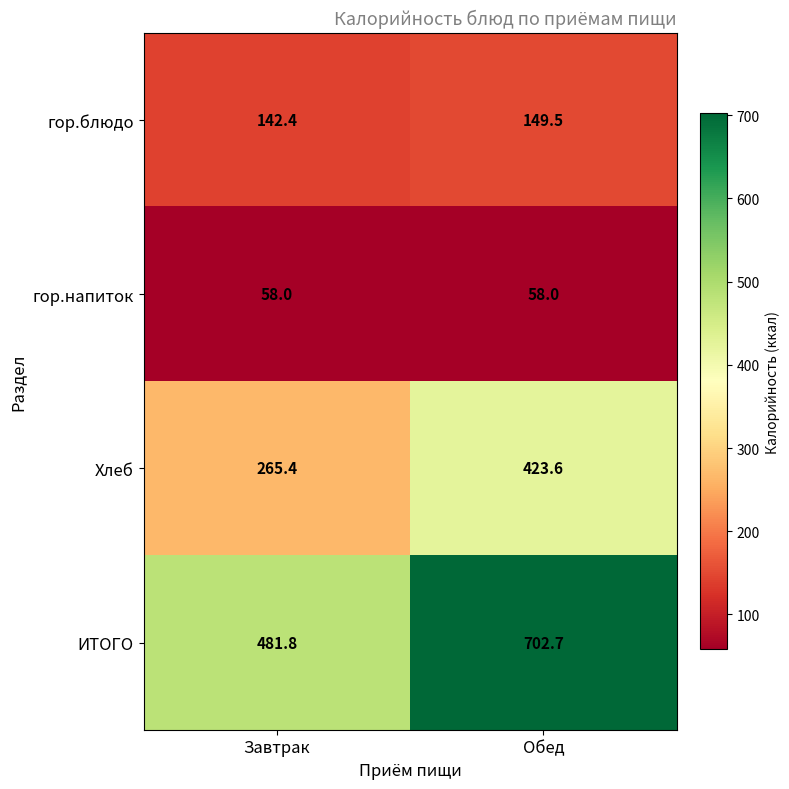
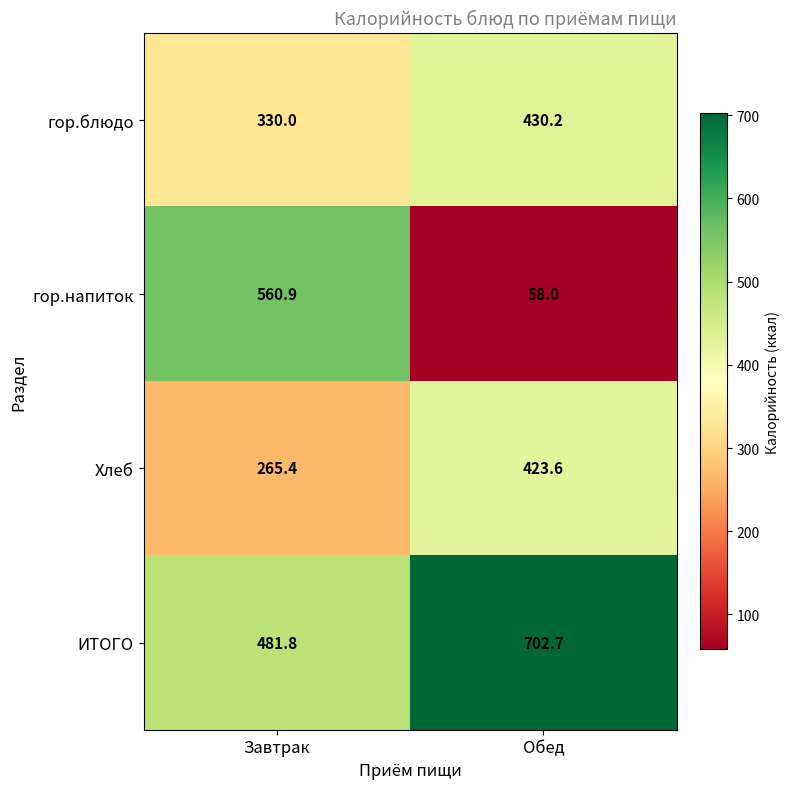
гор.блюдо, Завтрак: 142.4 -> 330.0
гор.блюдо, Обед: 149.5 -> 430.2
гор.напиток, Завтрак: 58.0 -> 560.9
